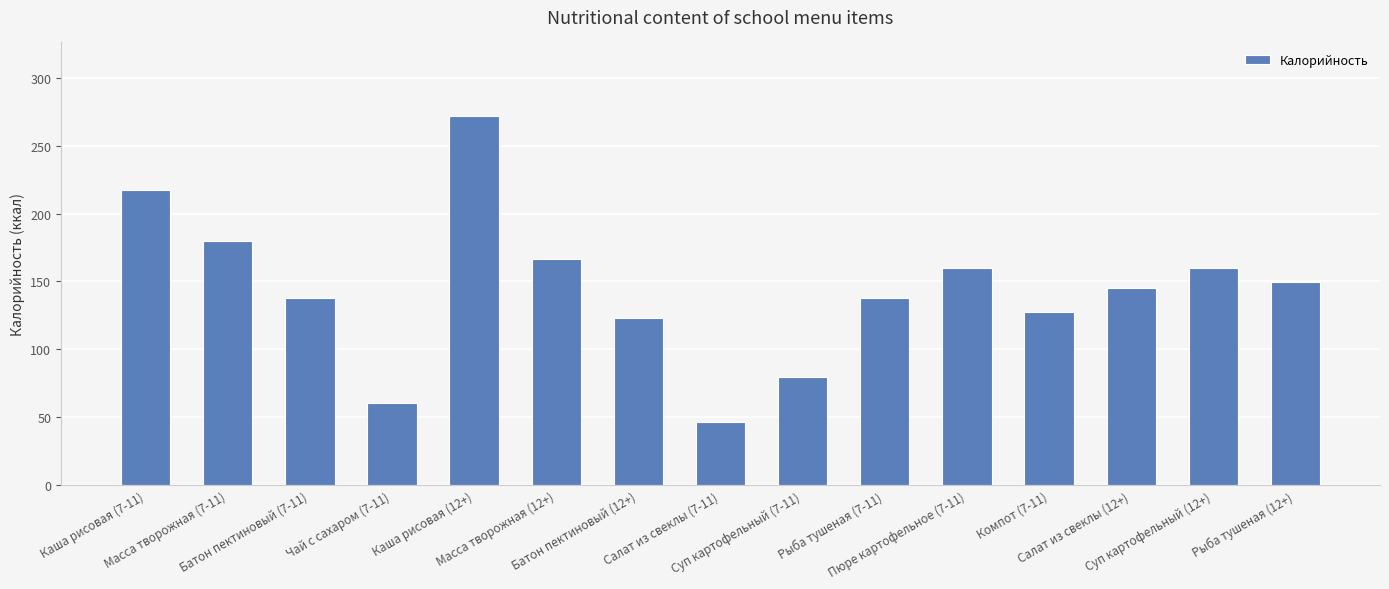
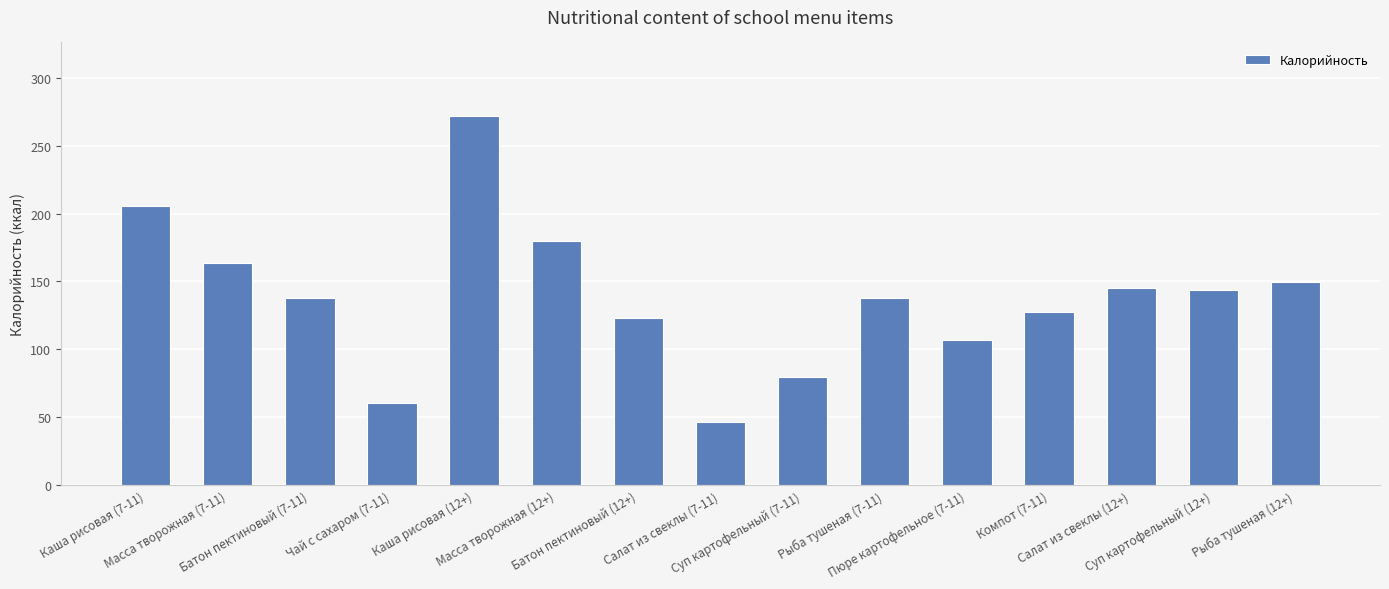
Каша рисовая (7-11): 217 -> 205
Масса творожная (7-11): 180 -> 164
Масса творожная (12+): 167 -> 180
Пюре картофельное (7-11): 160 -> 107
Суп картофельный (12+): 160 -> 143
